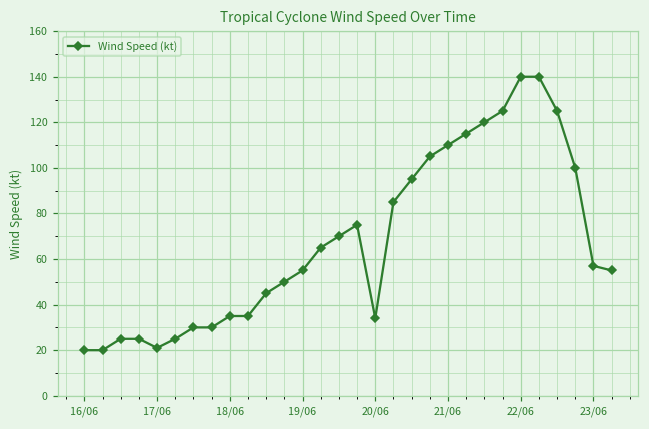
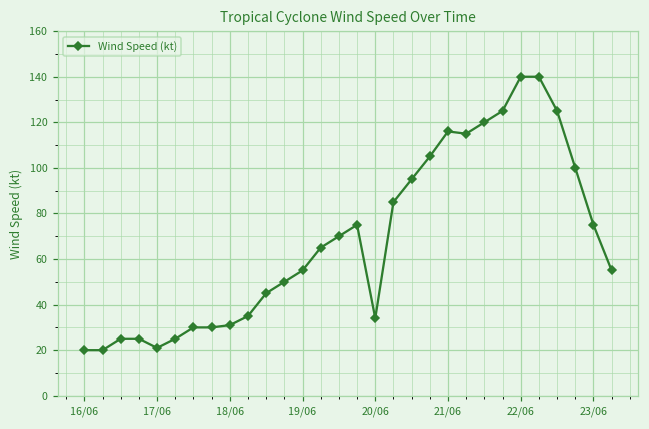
18/06: 35 -> 31
21/06: 110 -> 116
23/06: 57 -> 75
